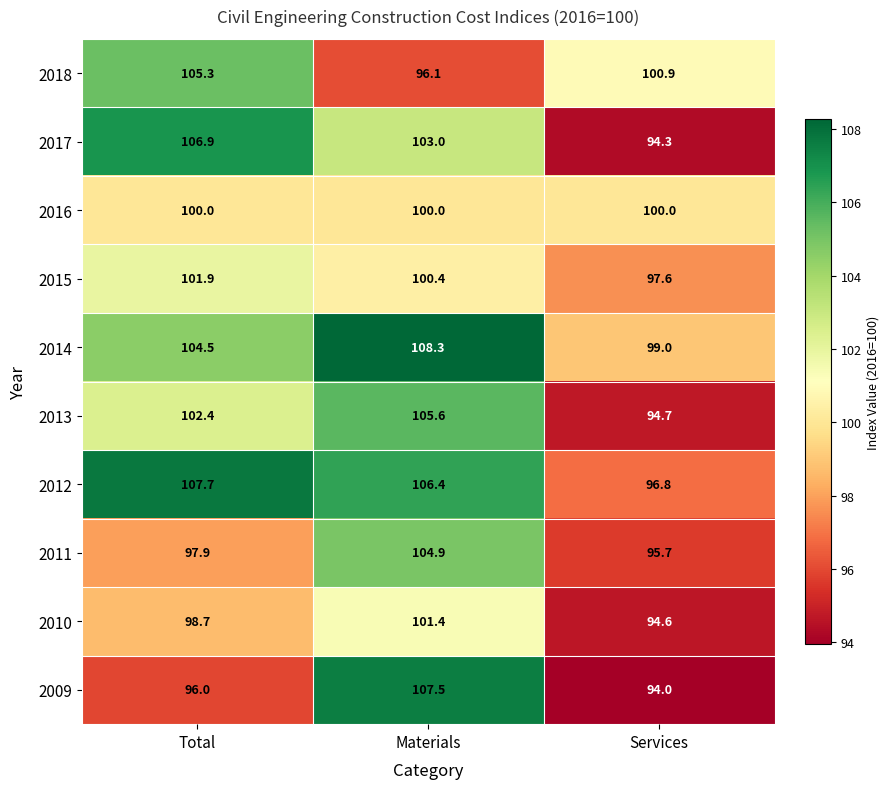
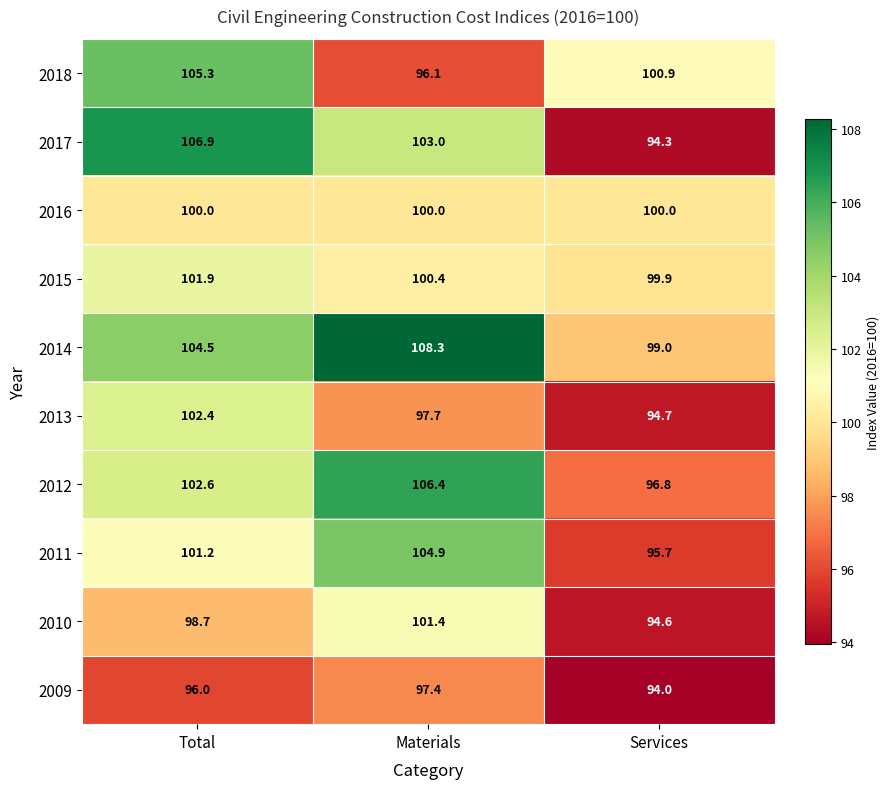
2015, Services: 97.6 -> 99.9
2013, Materials: 105.6 -> 97.7
2012, Total: 107.7 -> 102.6
2011, Total: 97.9 -> 101.2
2009, Materials: 107.5 -> 97.4
